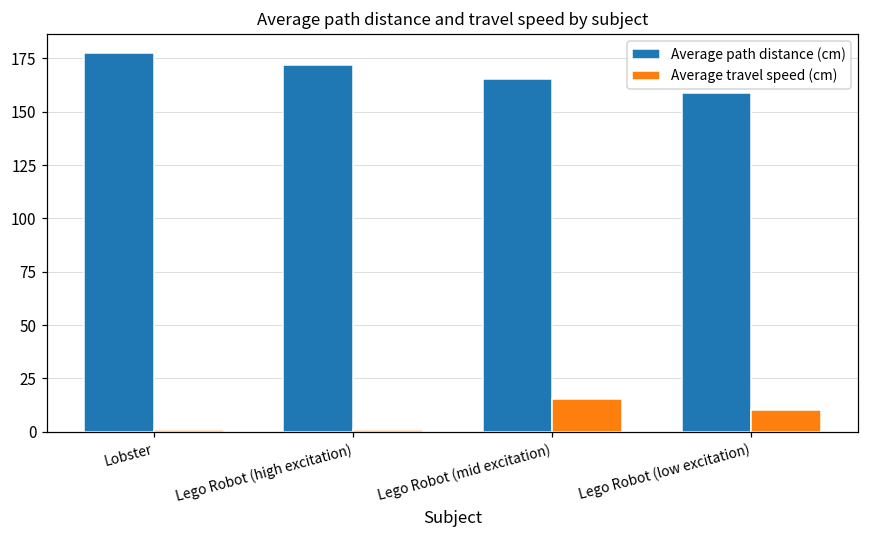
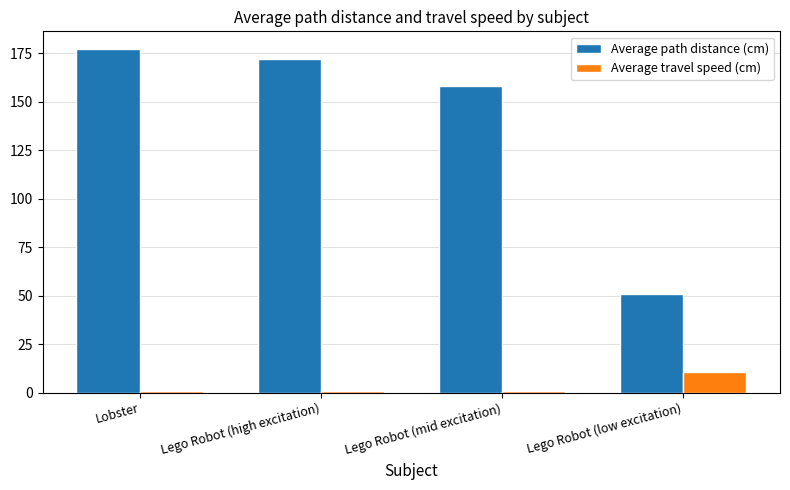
Average path distance (cm), Lego Robot (mid excitation): 165 -> 158
Average travel speed (cm), Lego Robot (mid excitation): 15 -> 1
Average path distance (cm), Lego Robot (low excitation): 159 -> 51
